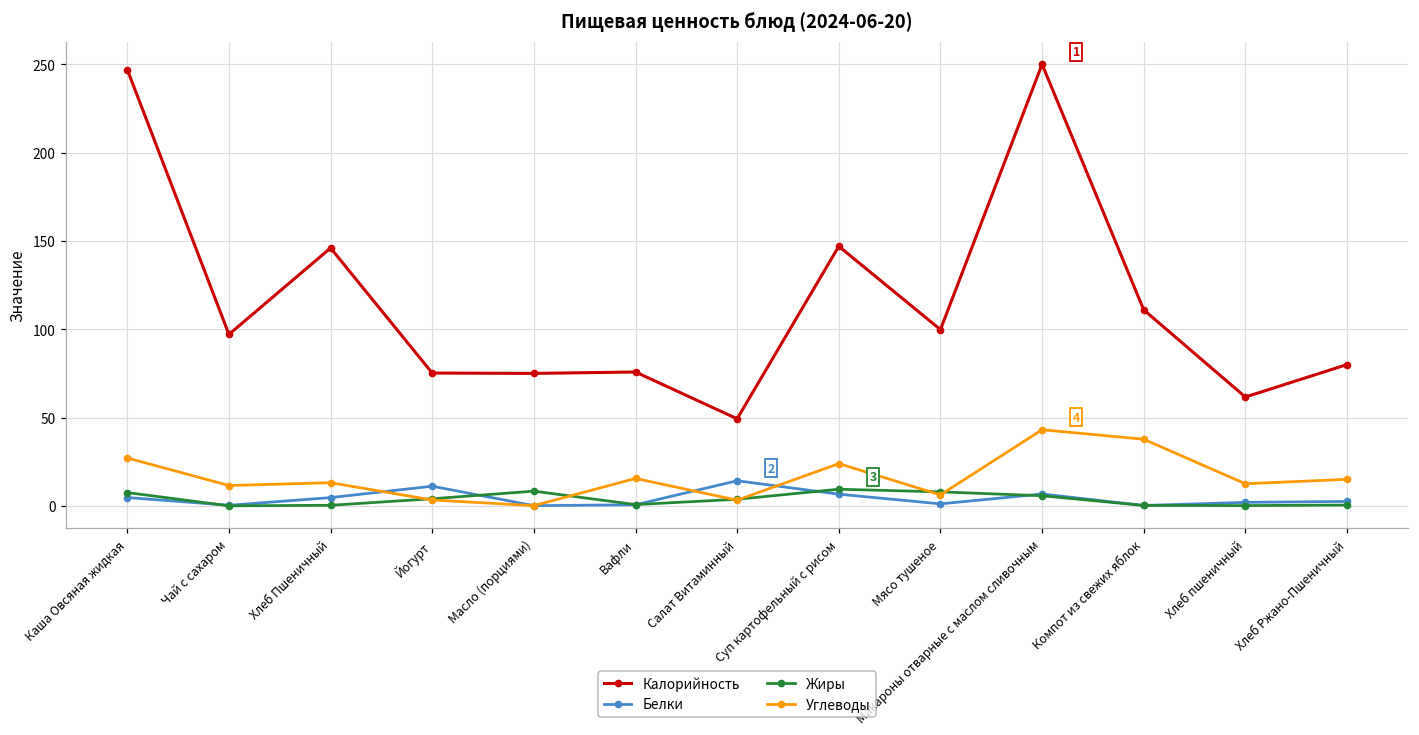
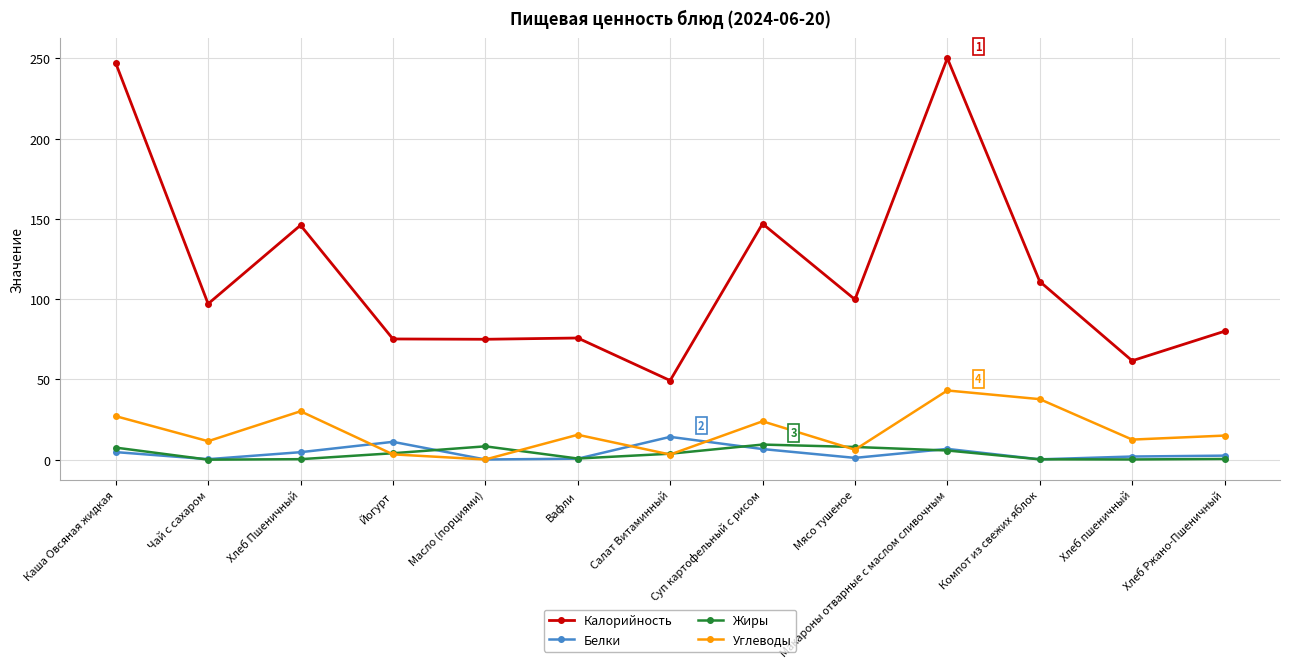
Углеводы, Хлеб Пшеничный: 13 -> 30
